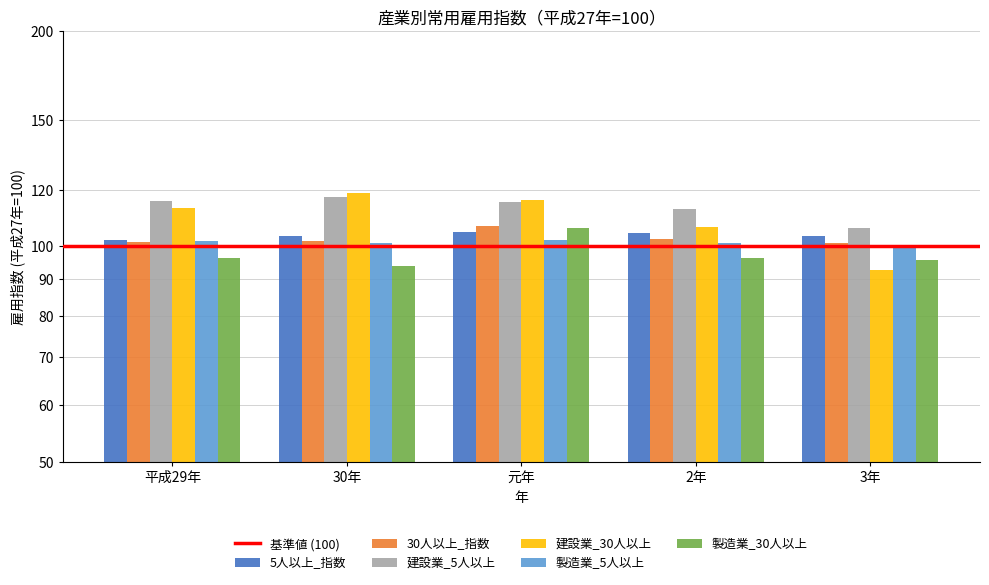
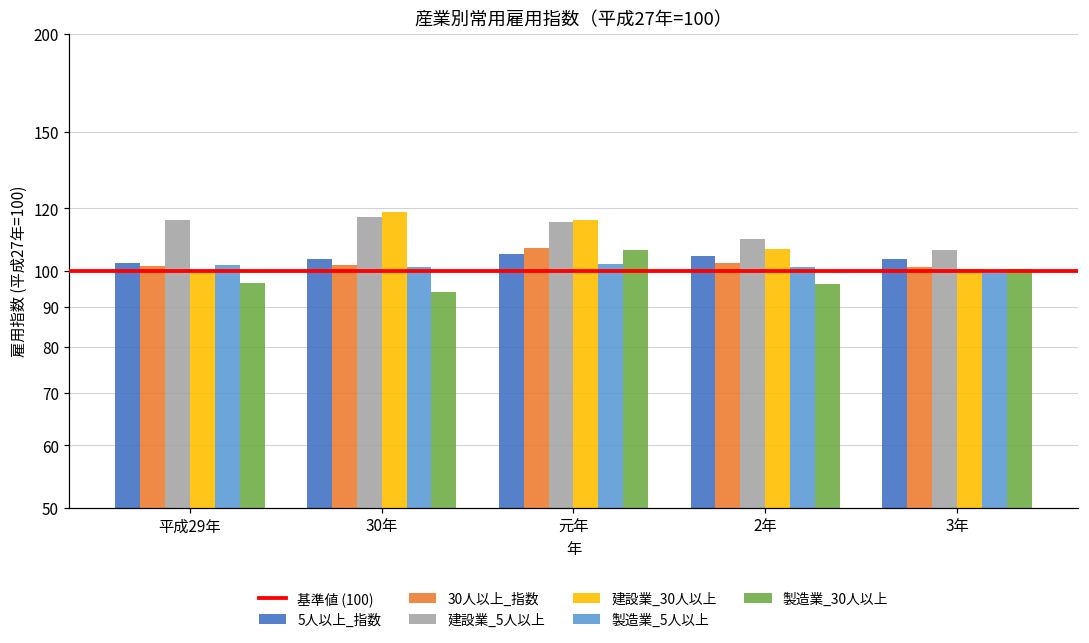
建設業_30人以上, 平成29年: 113 -> 100
建設業_5人以上, 2年: 113 -> 110
建設業_30人以上, 3年: 93 -> 100
製造業_30人以上, 3年: 96 -> 100
